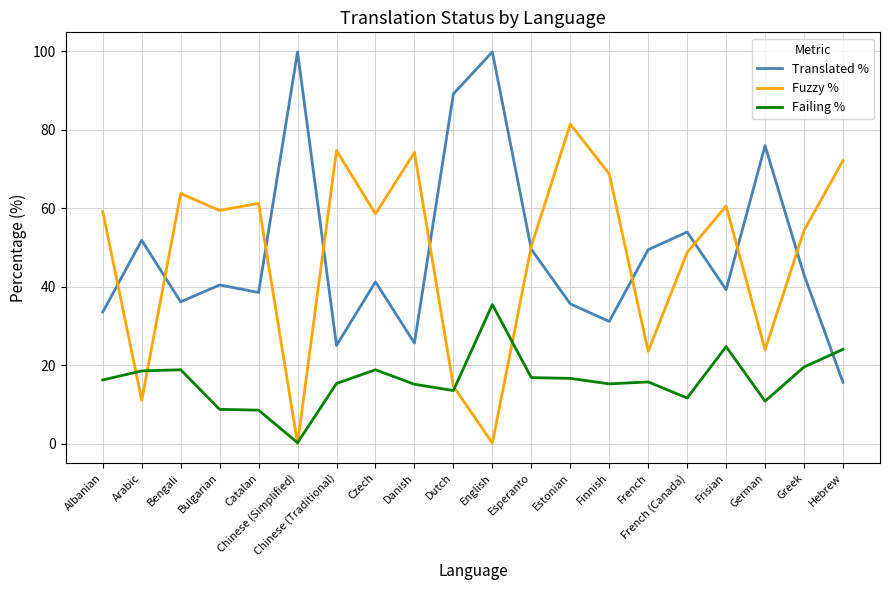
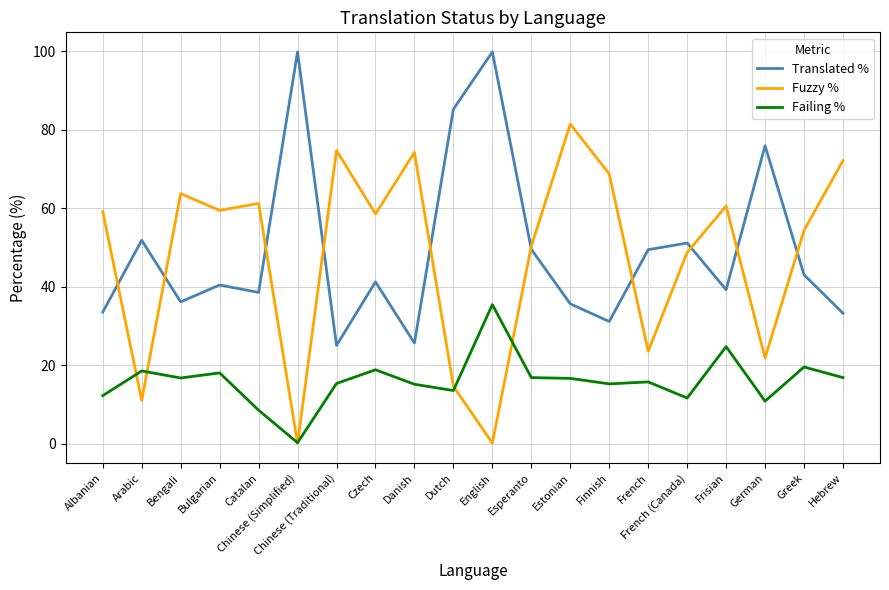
Failing %, Albanian: 16 -> 12
Failing %, Bengali: 19 -> 17
Failing %, Bulgarian: 9 -> 18
Translated %, Dutch: 89 -> 85
Translated %, French (Canada): 54 -> 51
Fuzzy %, German: 24 -> 22
Translated %, Hebrew: 16 -> 33
Failing %, Hebrew: 24 -> 17
